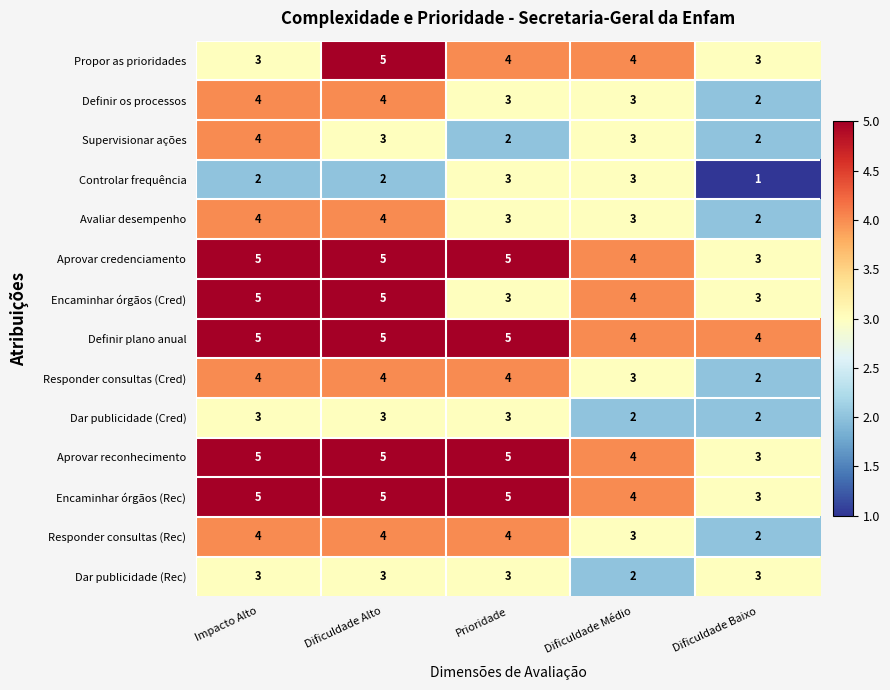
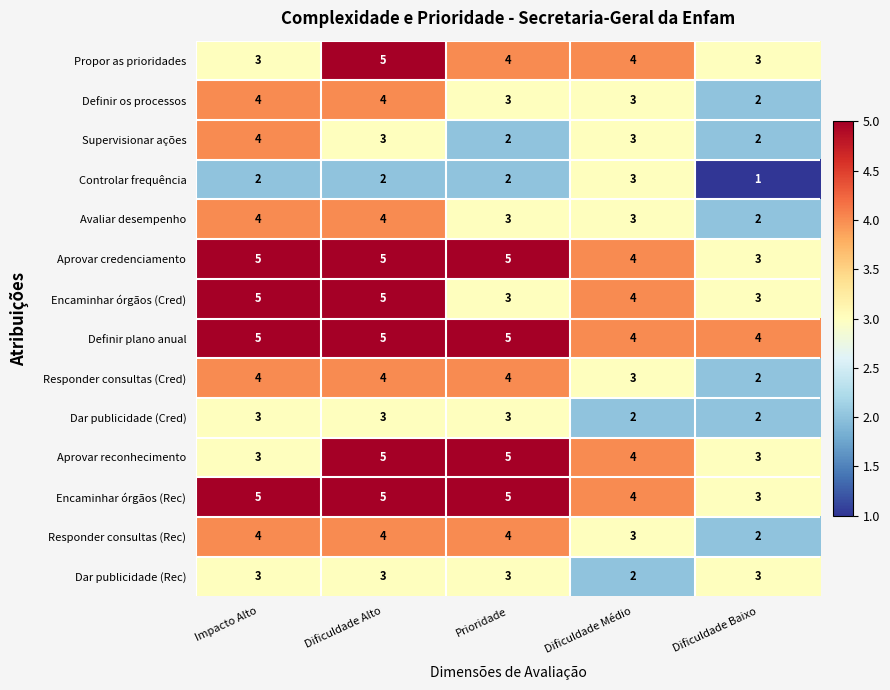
Controlar frequência, Prioridade: 3 -> 2
Aprovar reconhecimento, Impacto Alto: 5 -> 3
